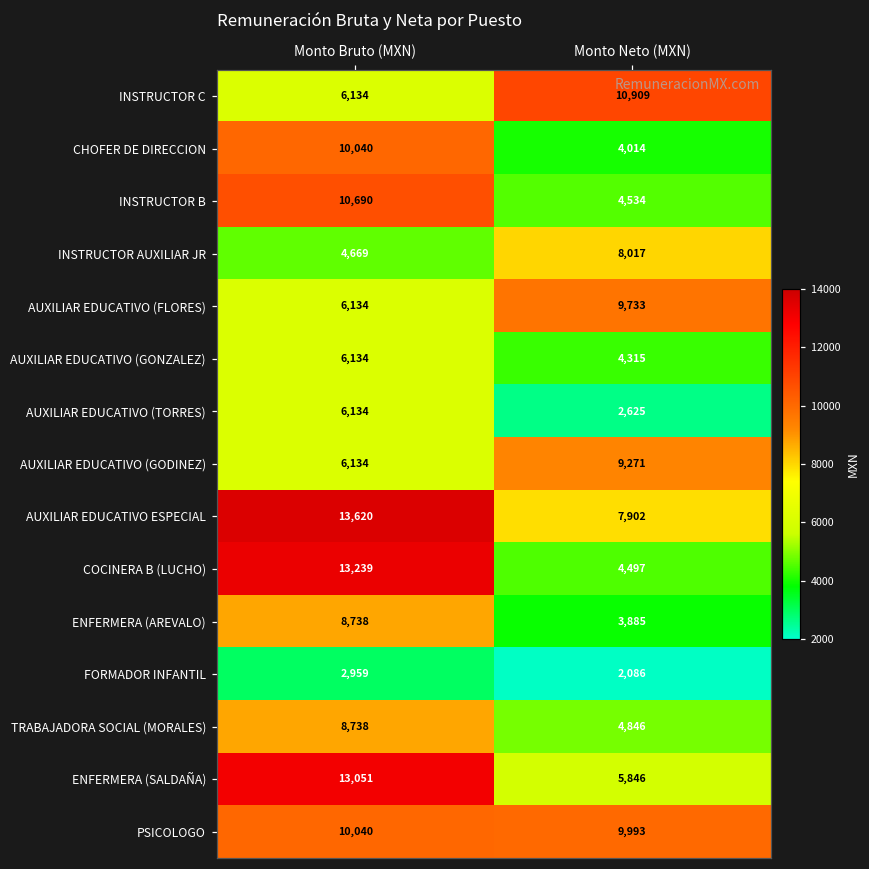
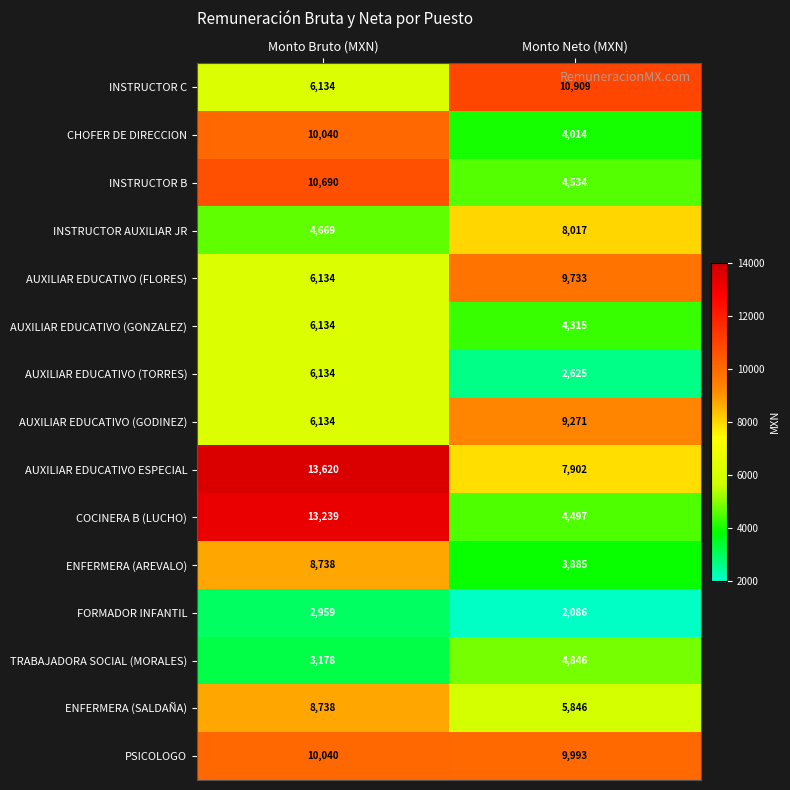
TRABAJADORA SOCIAL (MORALES), Monto Bruto (MXN): 8,738 -> 3,178
ENFERMERA (SALDAÑA), Monto Bruto (MXN): 13,051 -> 8,738
